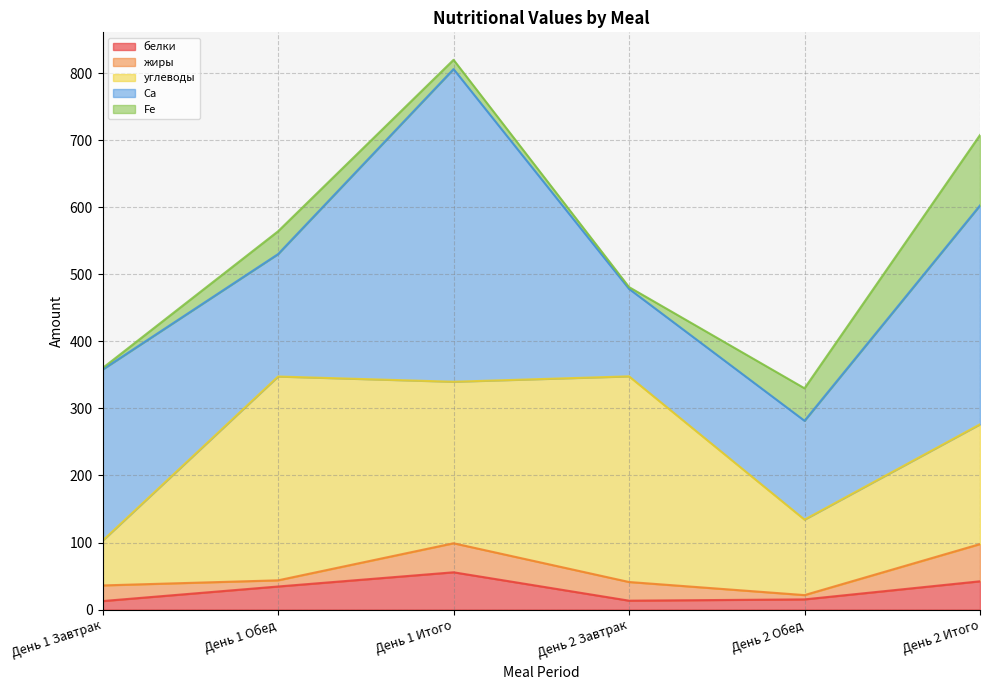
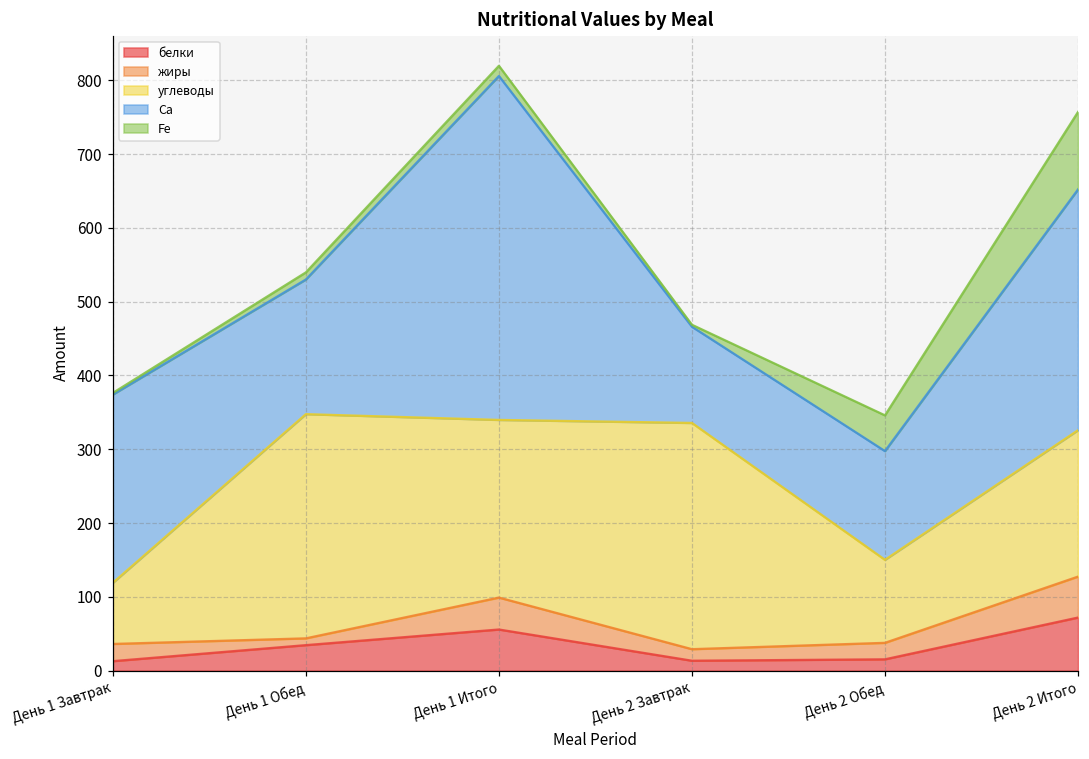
углеводы, День 1 Завтрак: 70 -> 80
Fe, День 1 Обед: 30 -> 10
жиры, День 2 Завтрак: 30 -> 20
жиры, День 2 Обед: 10 -> 20
белки, День 2 Итого: 40 -> 70
углеводы, День 2 Итого: 180 -> 200
